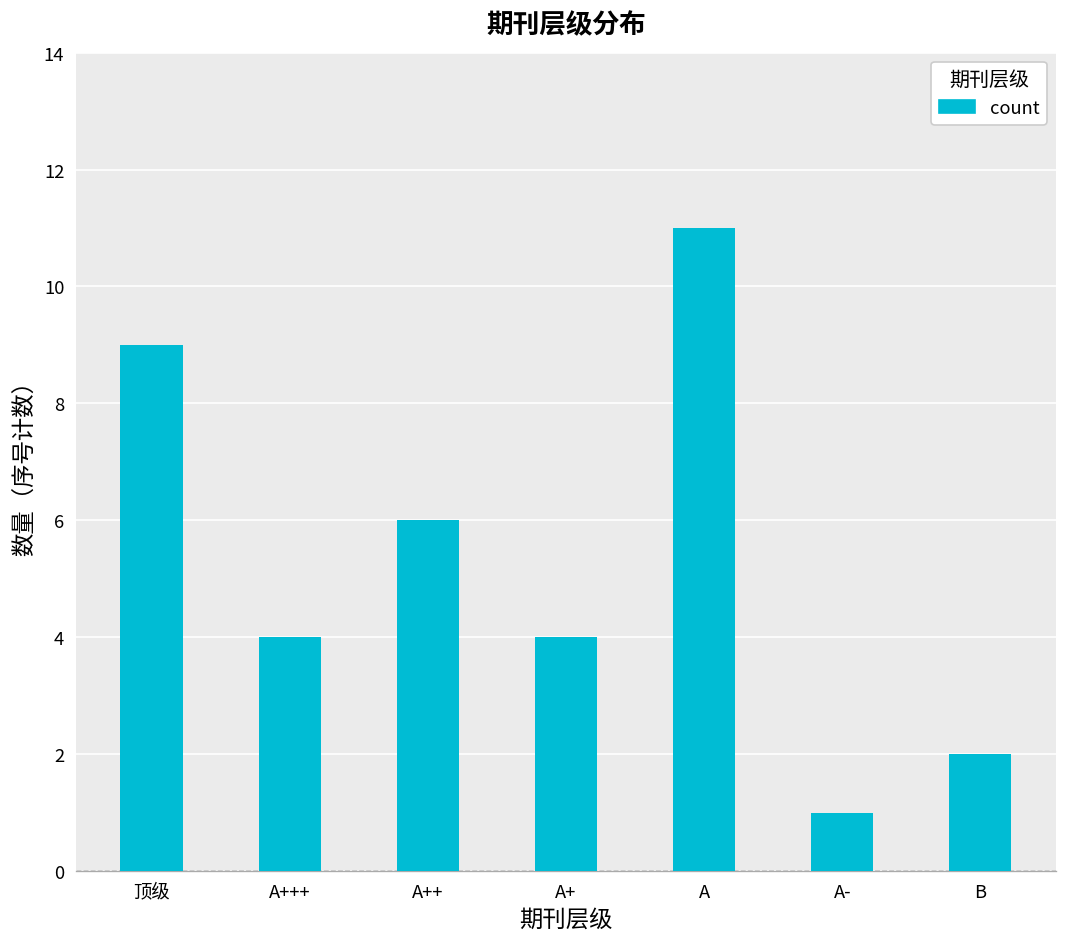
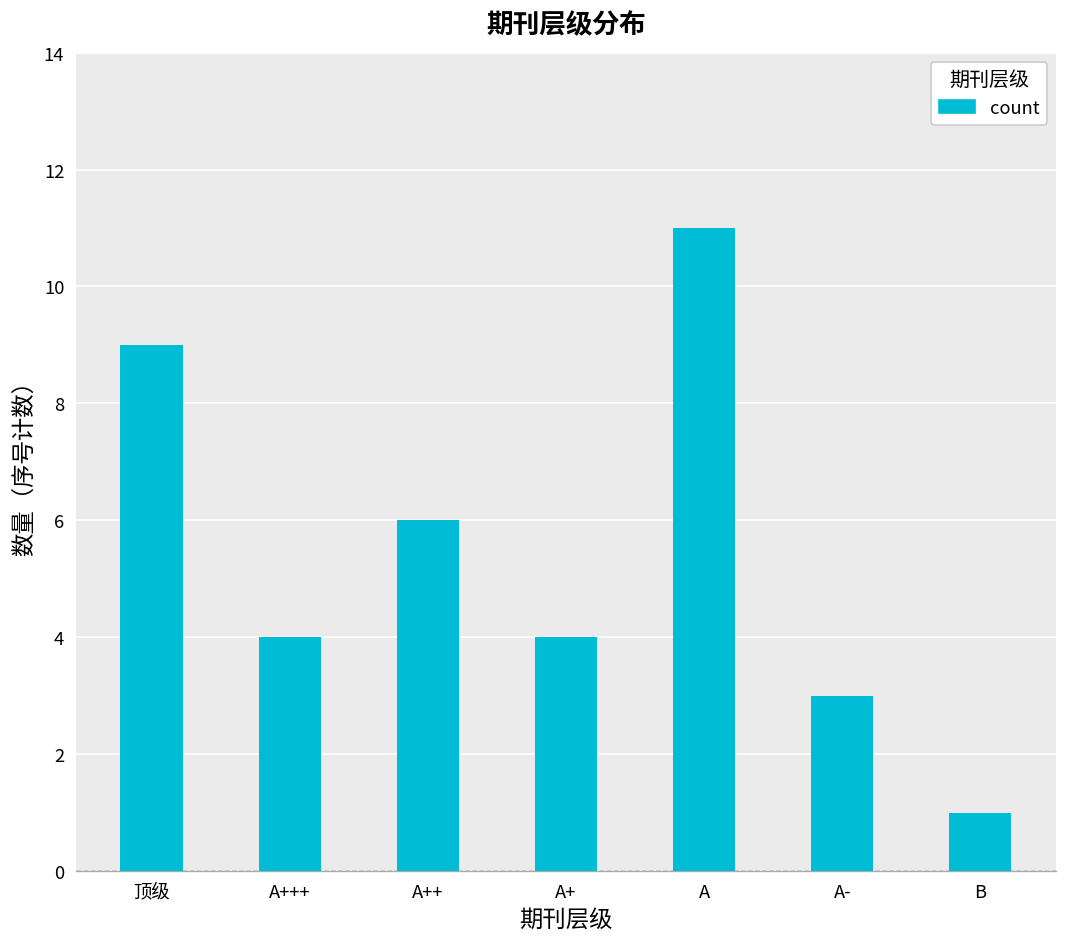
A-: 1 -> 3
B: 2 -> 1
